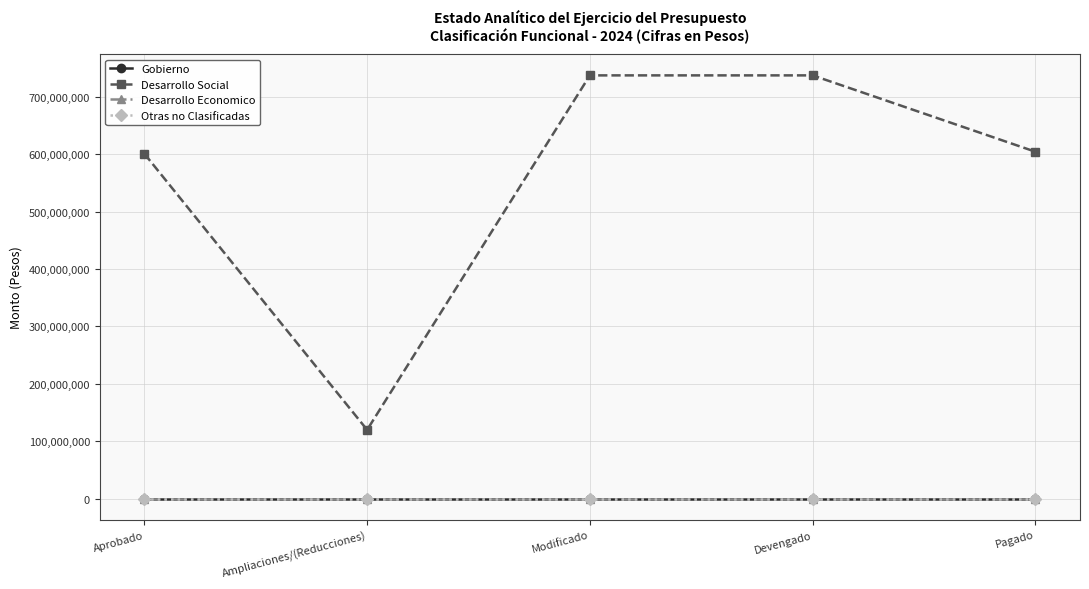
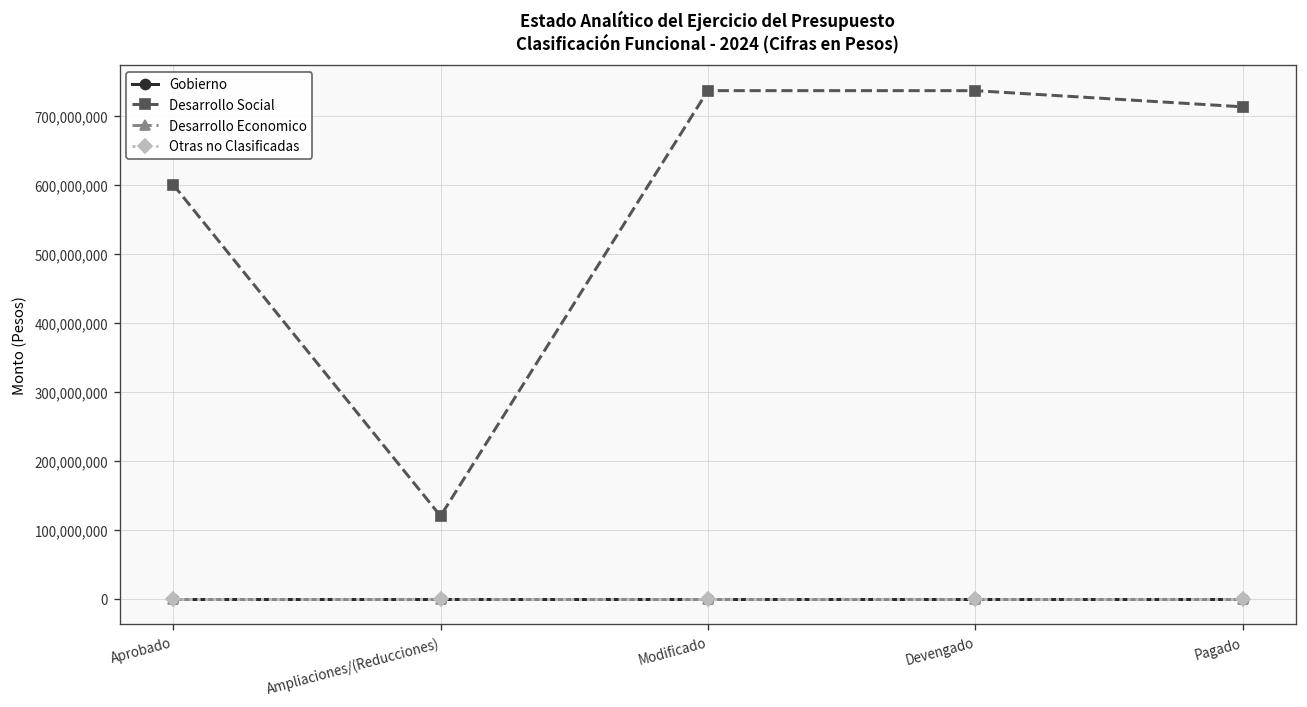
Desarrollo Social, Pagado: 600,000,000 -> 710,000,000
